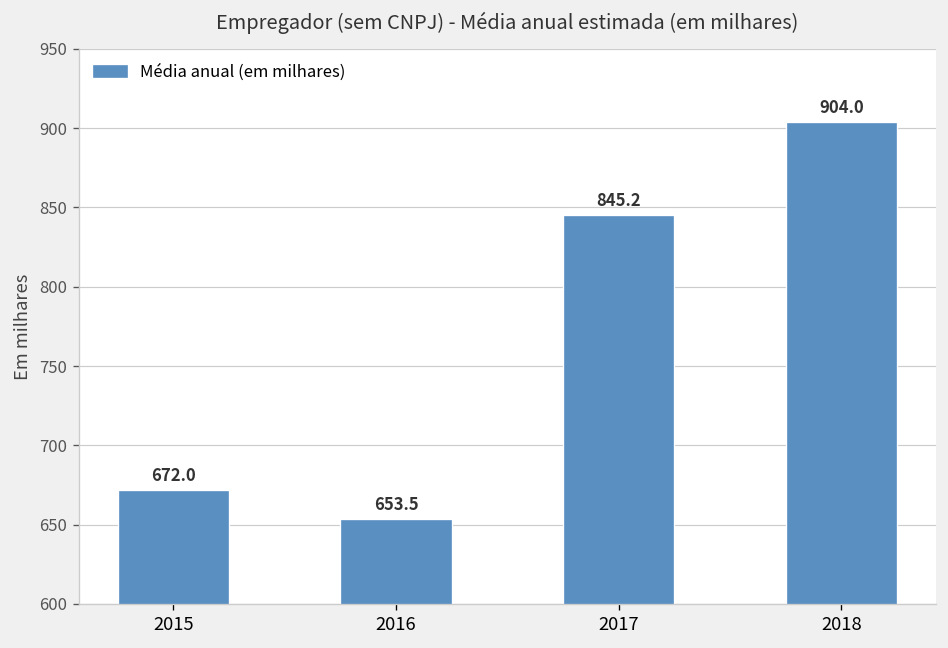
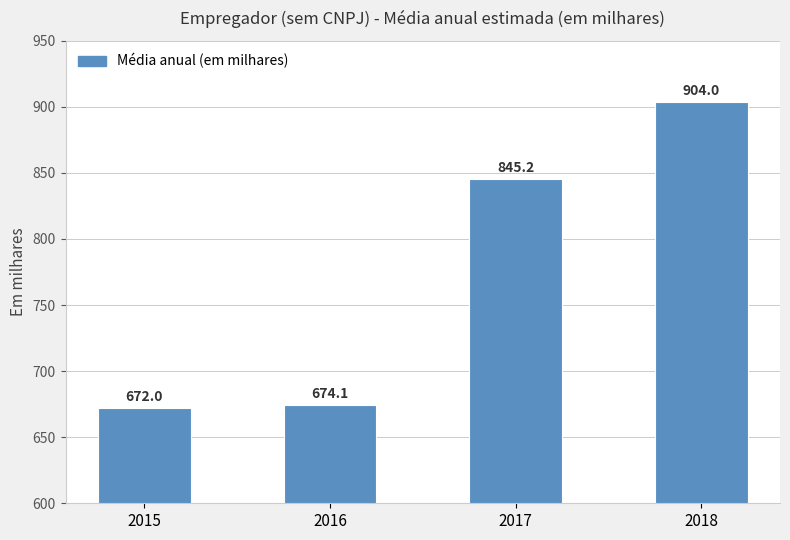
2016: 653.5 -> 674.1
